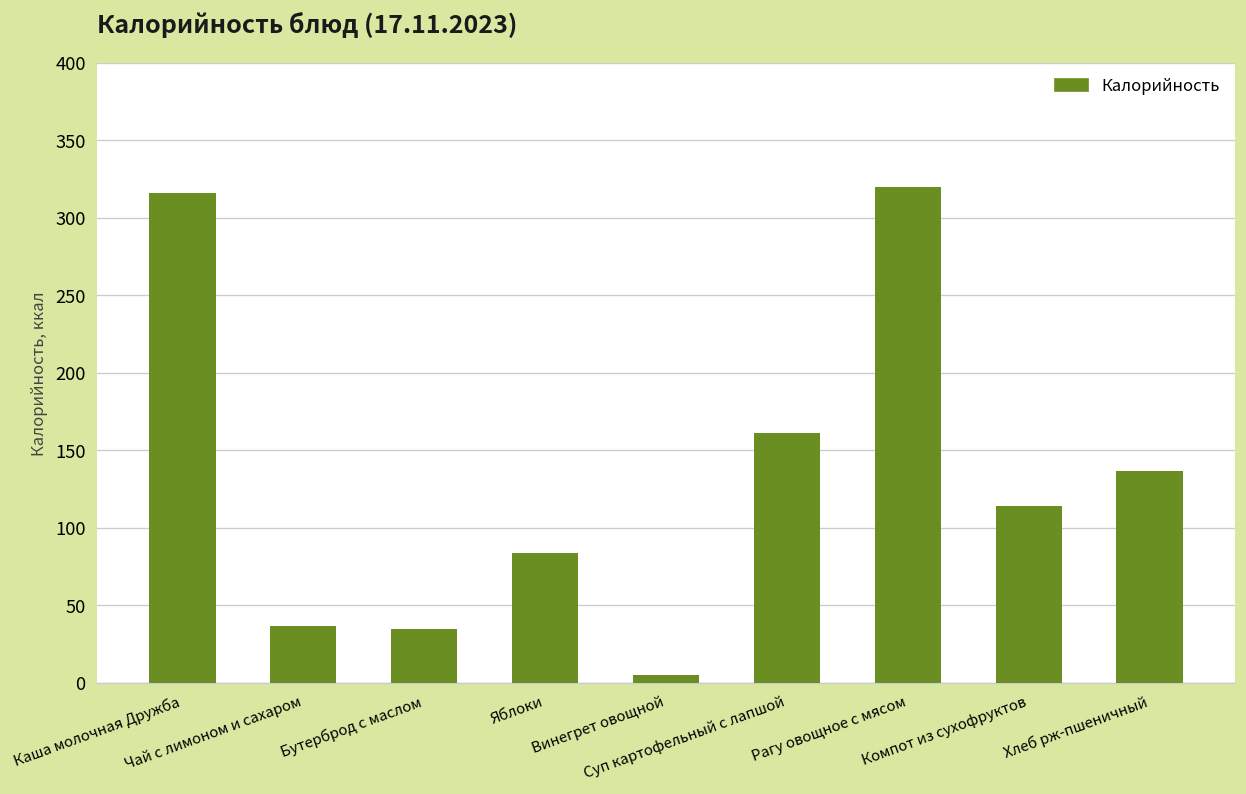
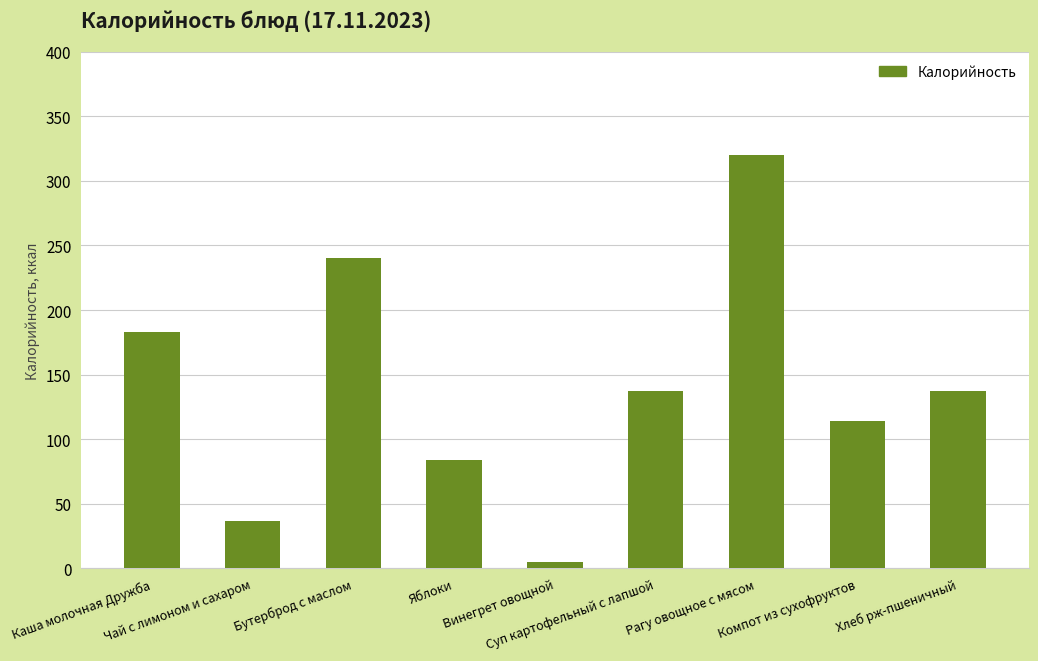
Каша молочная Дружба: 316 -> 183
Бутерброд с маслом: 35 -> 240
Суп картофельный с лапшой: 161 -> 137
